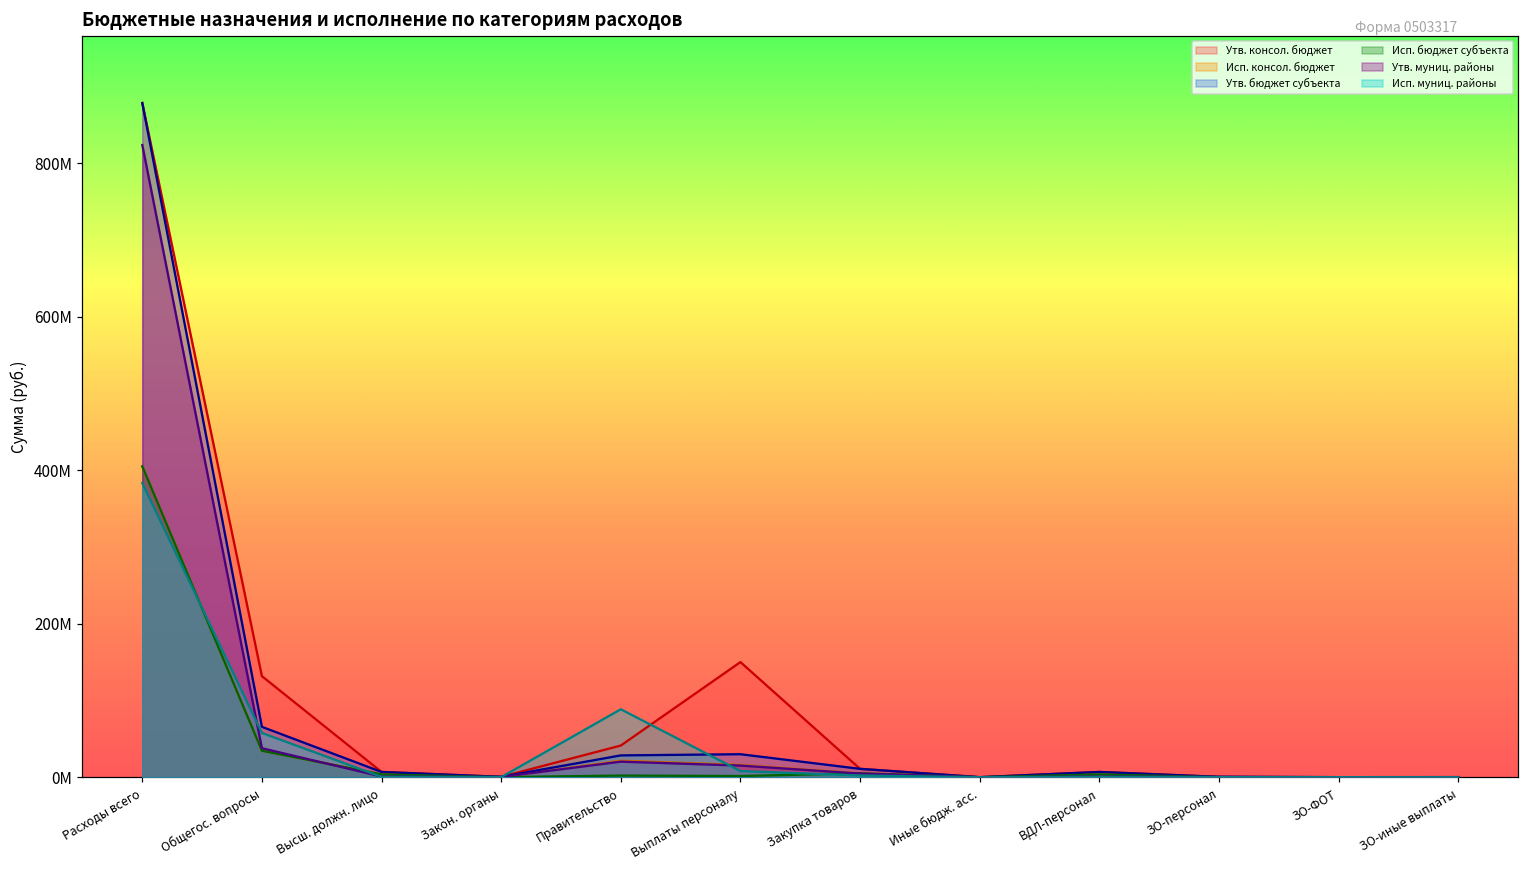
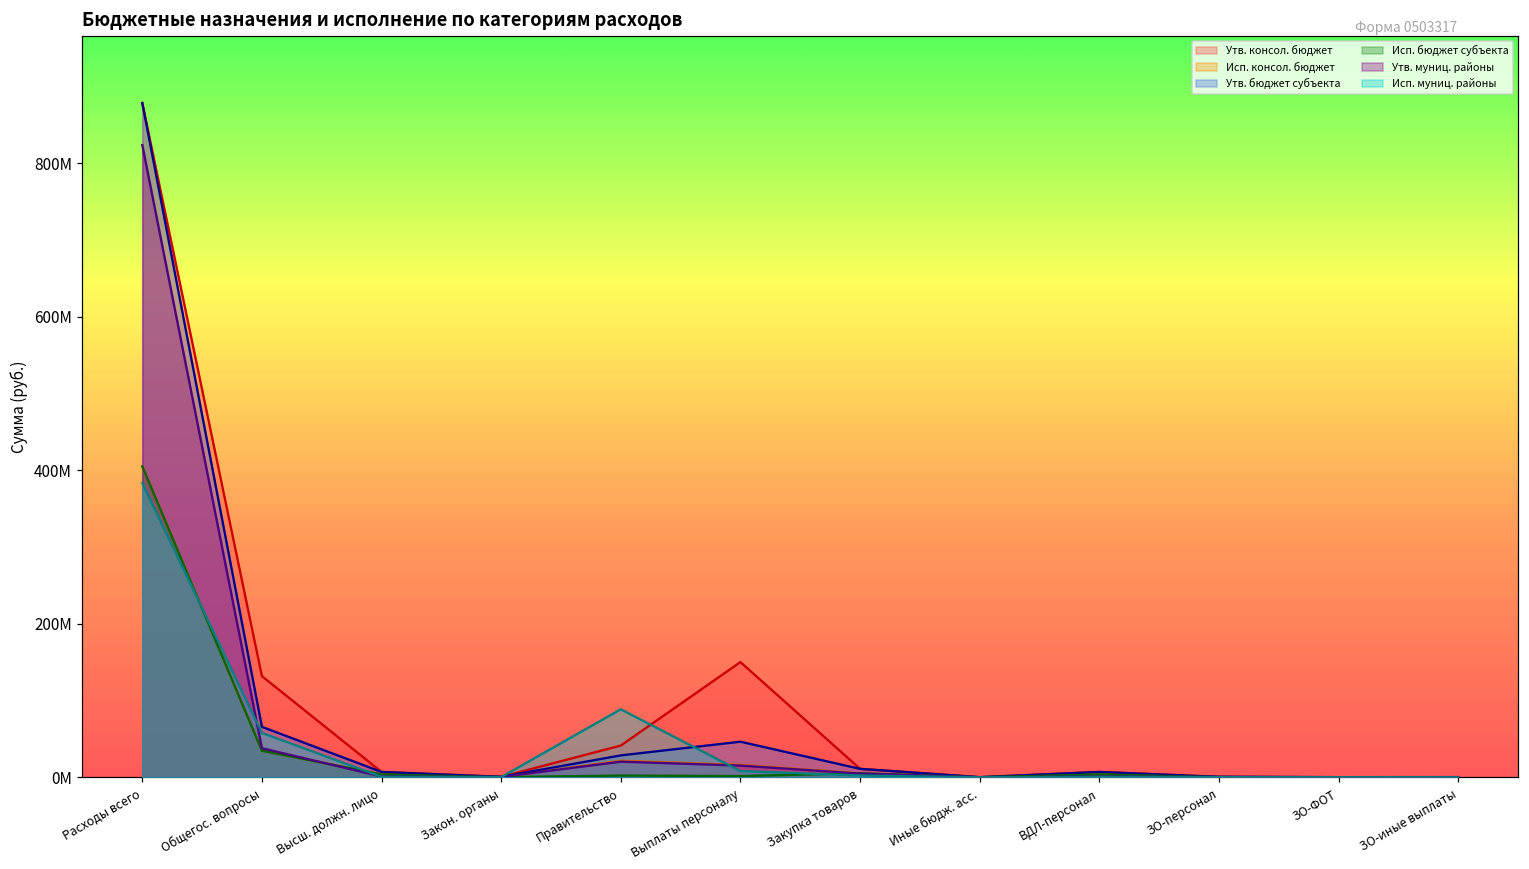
Утв. бюджет субъекта, Выплаты персоналу: 30000000 -> 50000000
